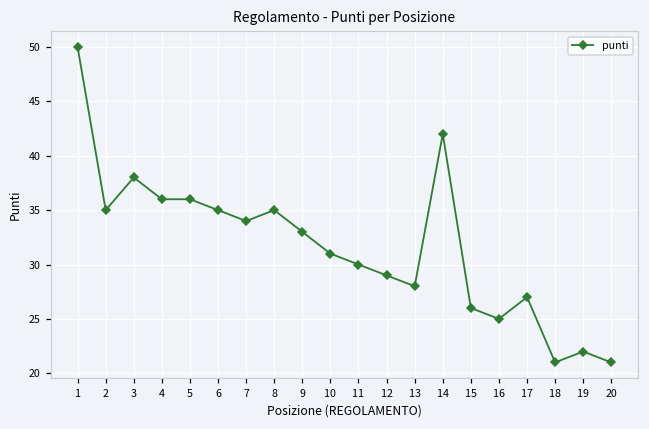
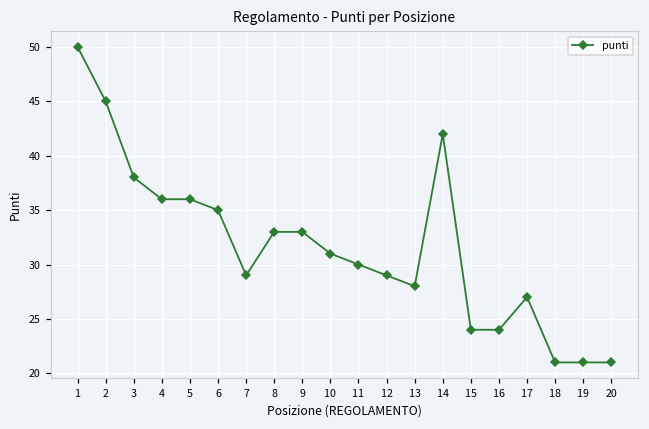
2: 35 -> 45
7: 34 -> 29
8: 35 -> 33
15: 26 -> 24
16: 25 -> 24
19: 22 -> 21
